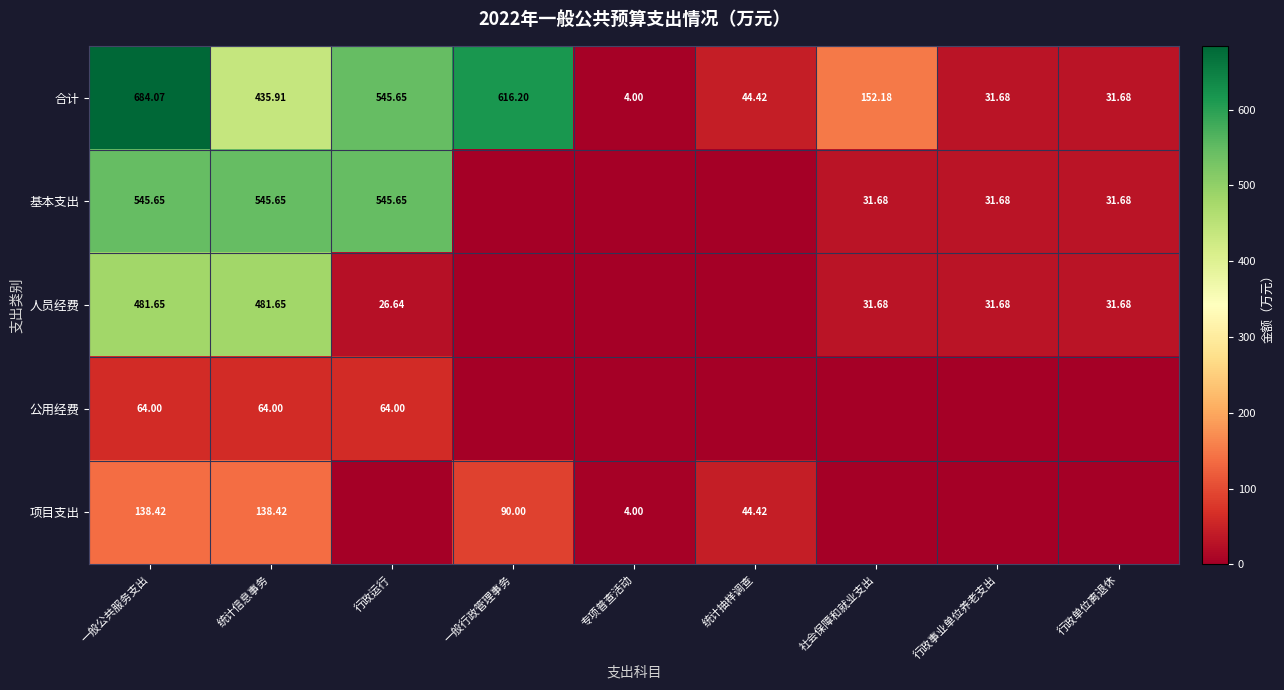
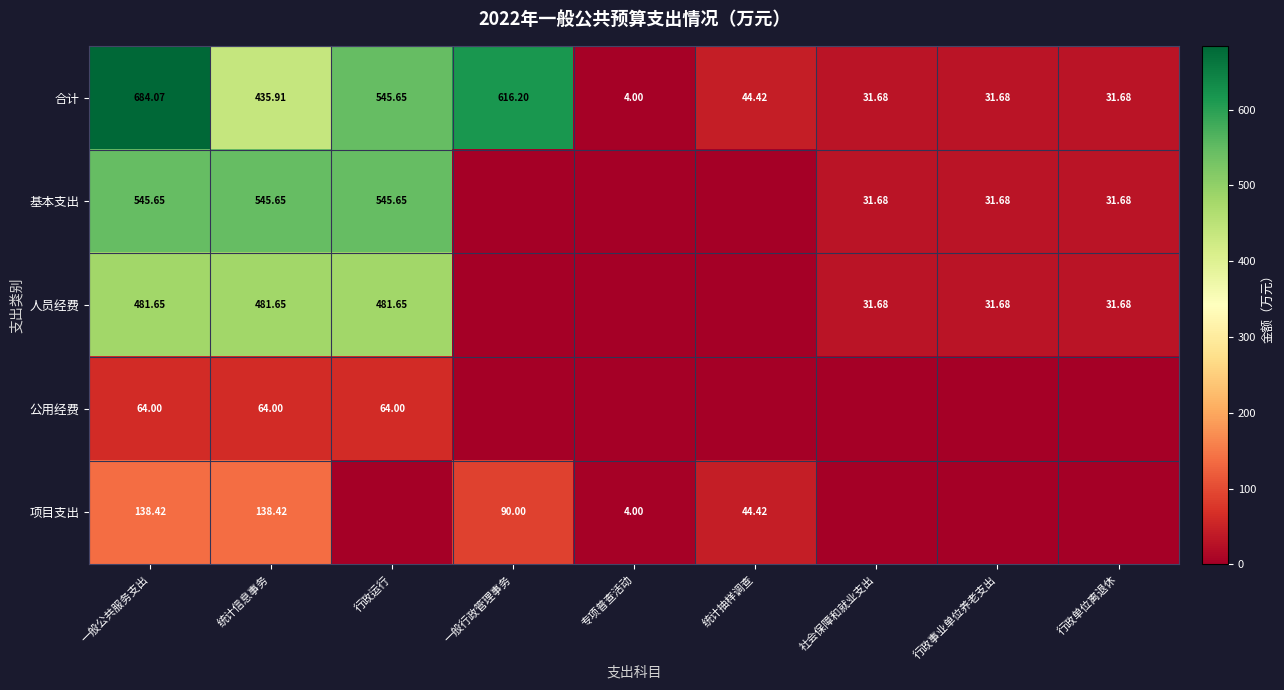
合计, 社会保障和就业支出: 152.18 -> 31.68
人员经费, 行政运行: 26.64 -> 481.65
